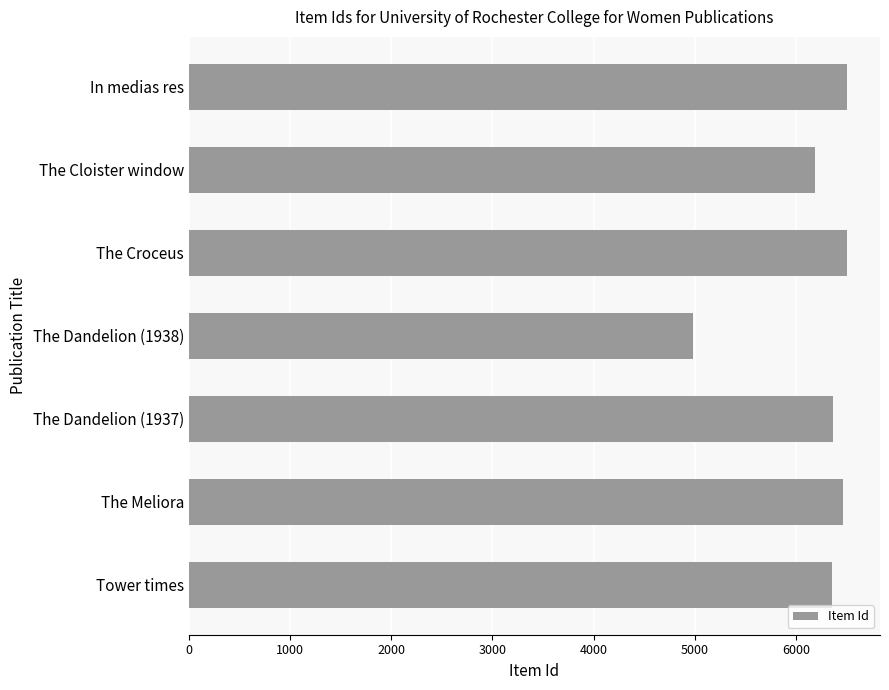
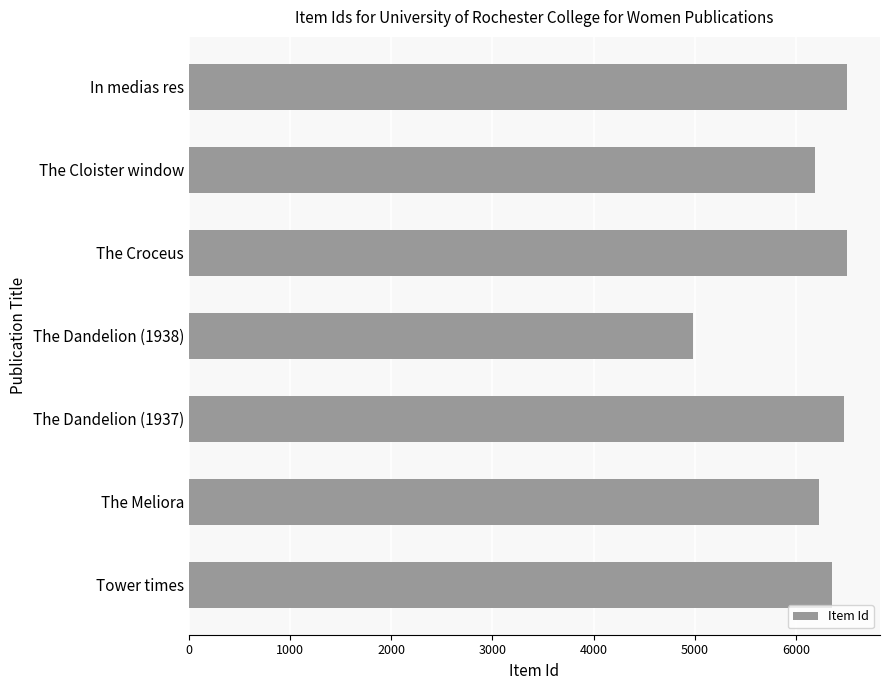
The Dandelion (1937): 6360 -> 6470
The Meliora: 6470 -> 6220
